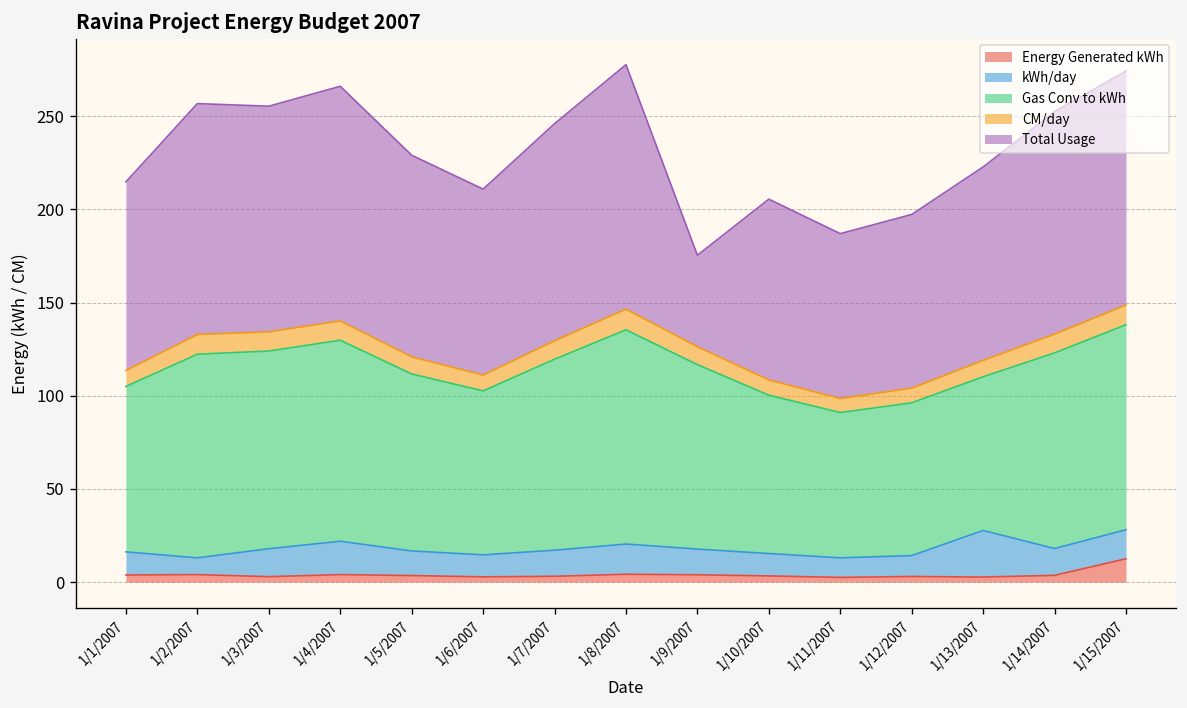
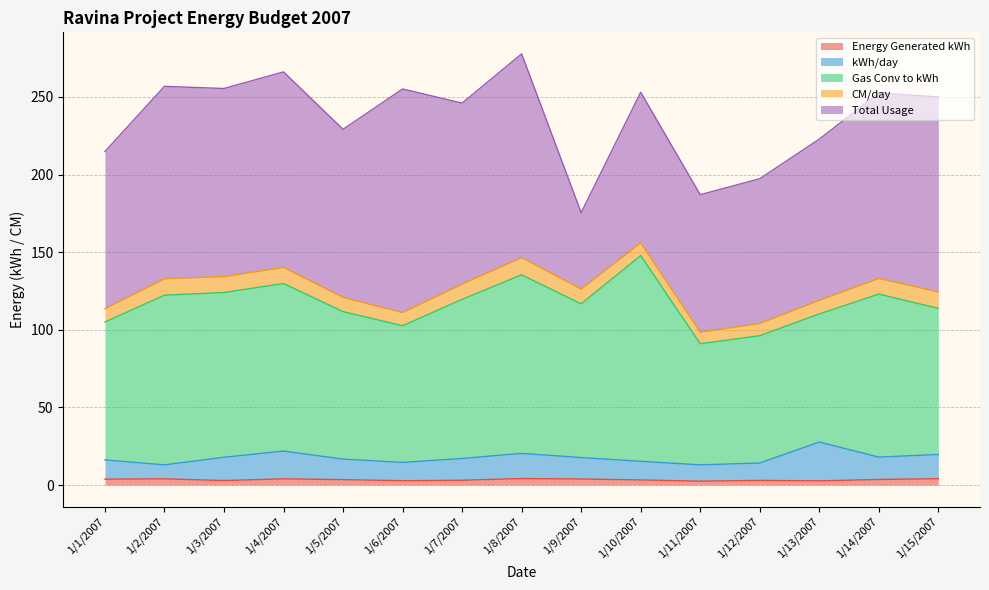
Total Usage, 1/6/2007: 100 -> 144
Gas Conv to kWh, 1/10/2007: 85 -> 133
Energy Generated kWh, 1/15/2007: 13 -> 4
Gas Conv to kWh, 1/15/2007: 110 -> 94
